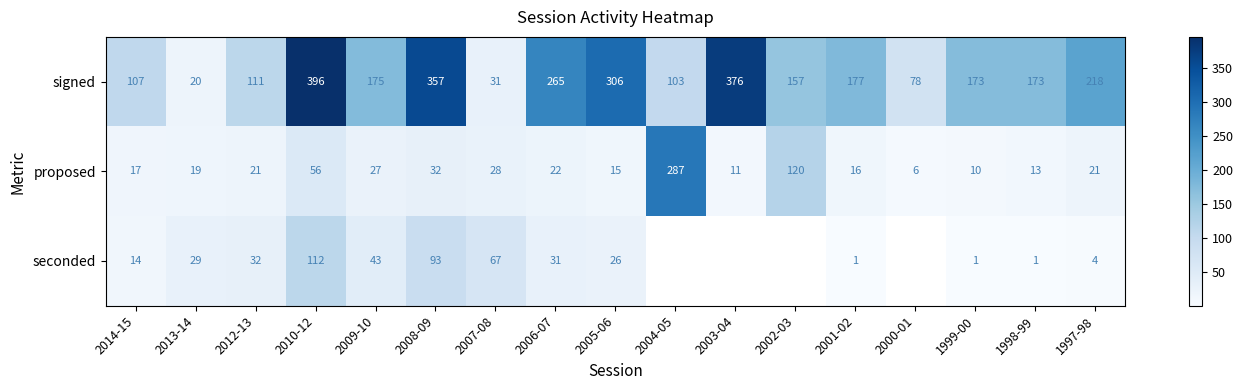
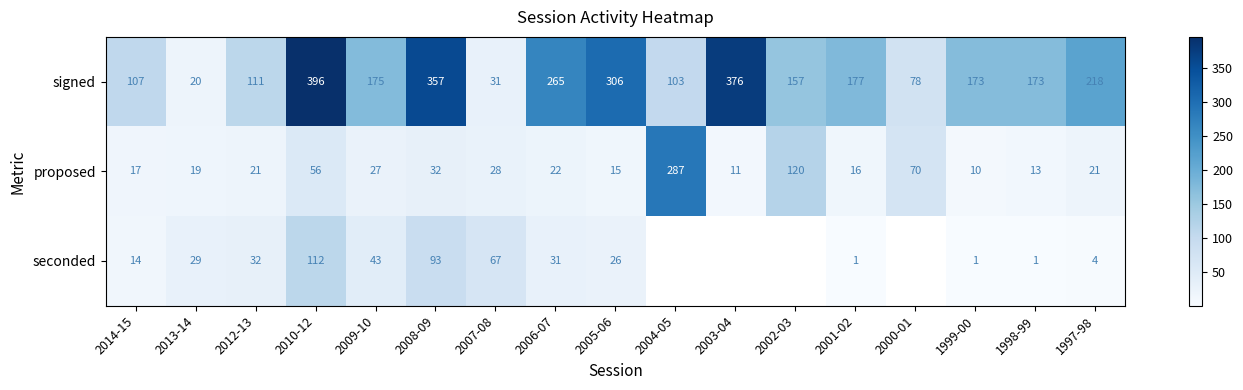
proposed, 2000-01: 6 -> 70
